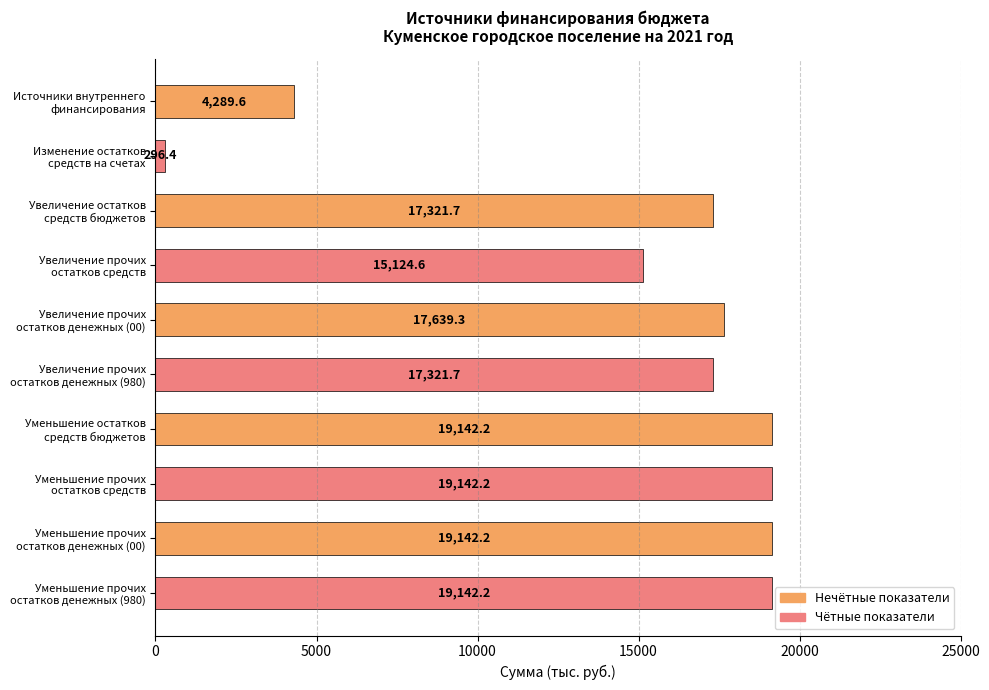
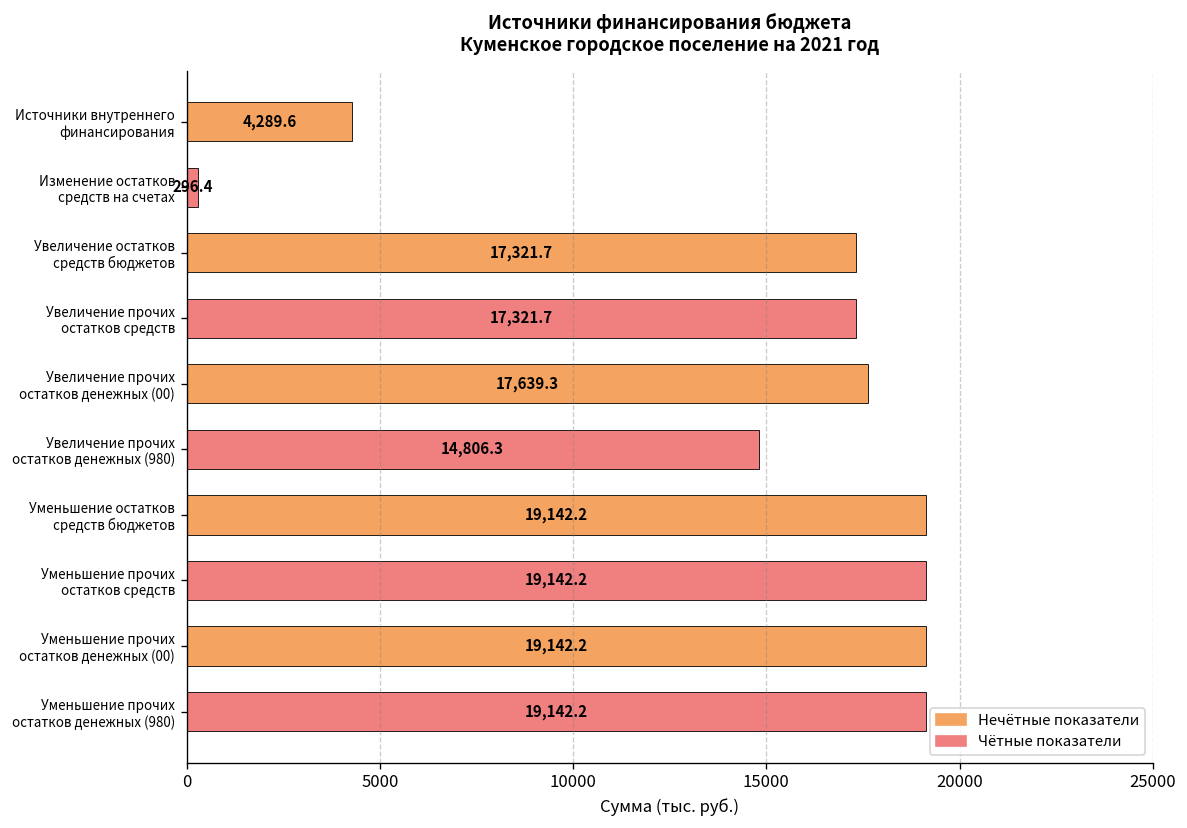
Увеличение прочих остатков средств: 15,124.6 -> 17,321.7
Увеличение прочих остатков денежных (980): 17,321.7 -> 14,806.3
